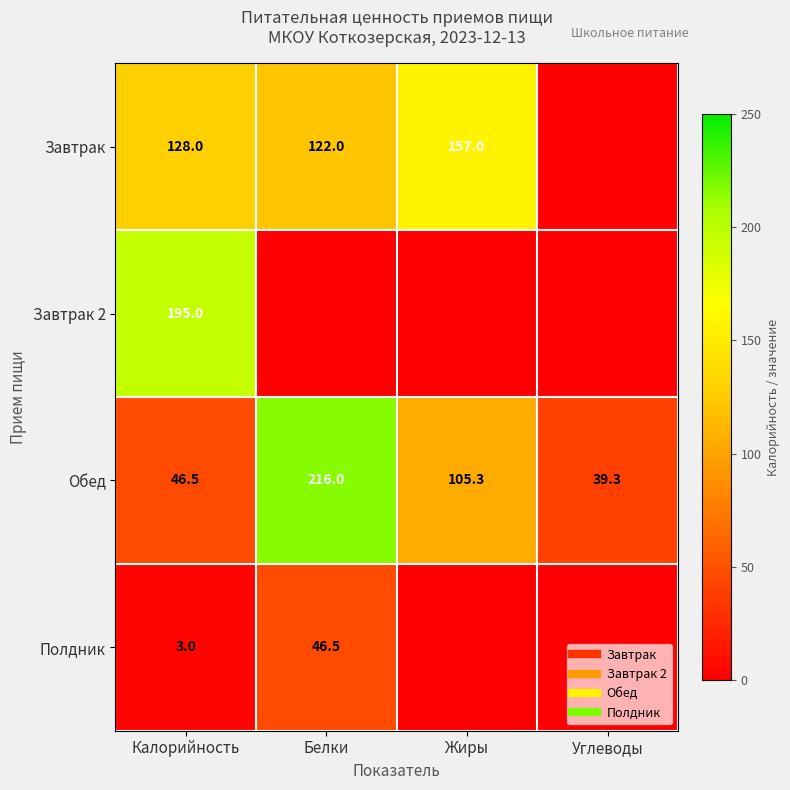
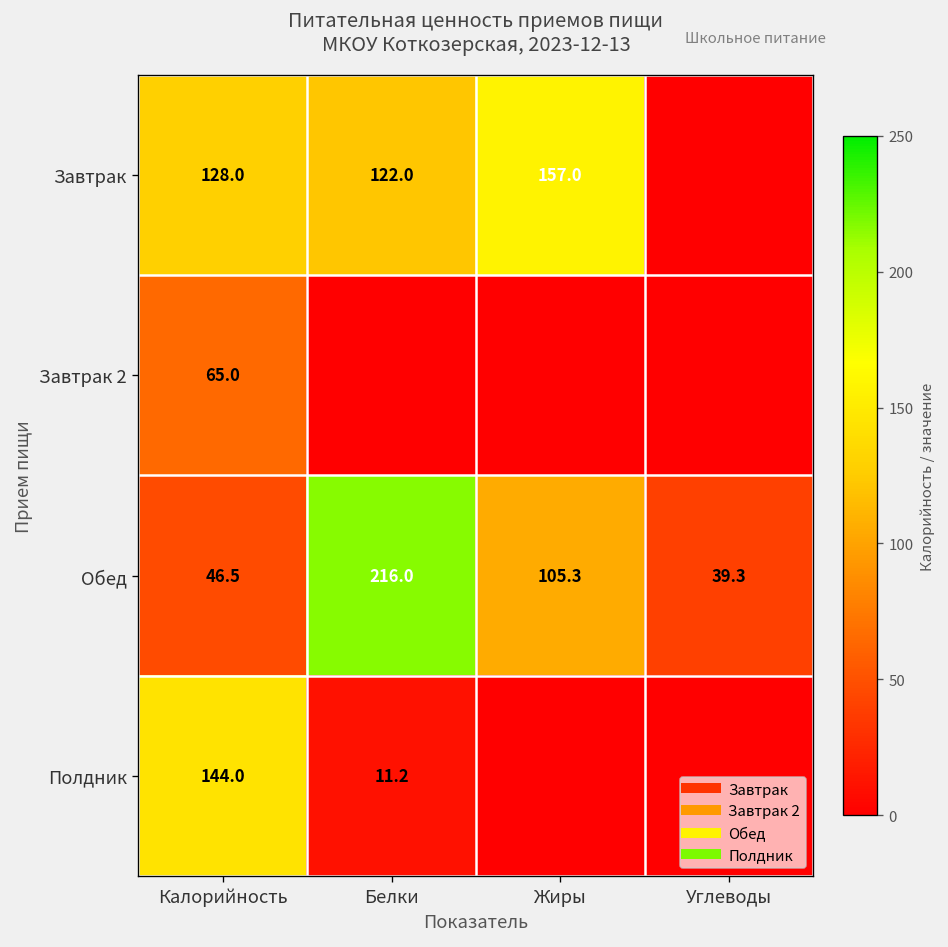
Завтрак 2, Калорийность: 195.0 -> 65.0
Полдник, Калорийность: 3.0 -> 144.0
Полдник, Белки: 46.5 -> 11.2
